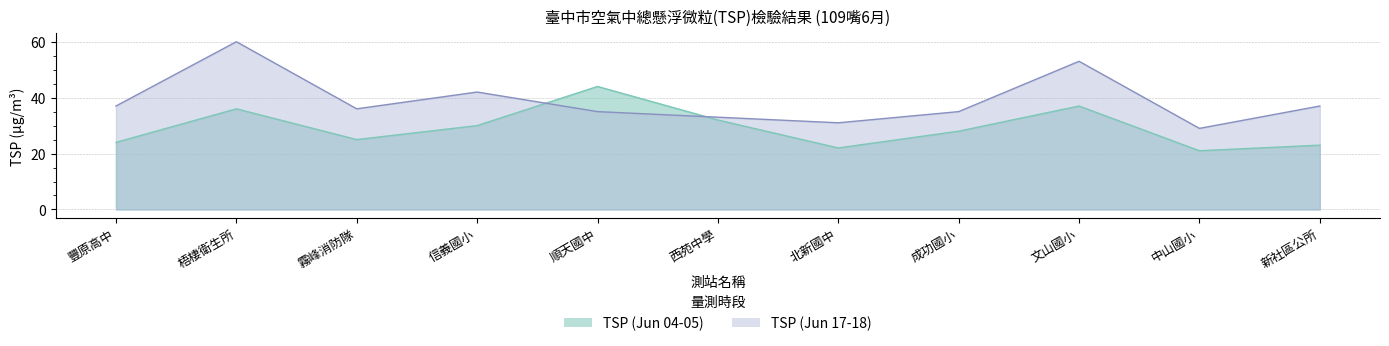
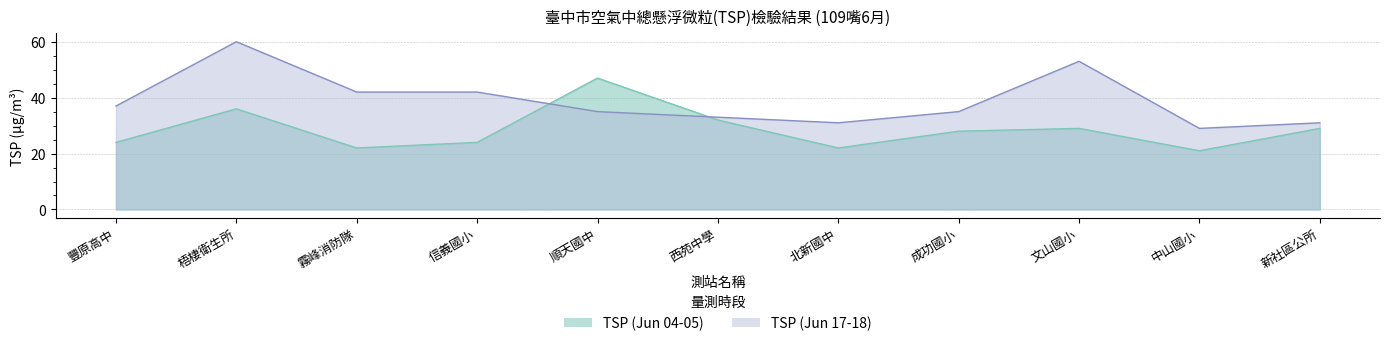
TSP (Jun 04-05), 霧峰消防隊: 25 -> 22
TSP (Jun 17-18), 霧峰消防隊: 36 -> 42
TSP (Jun 04-05), 信義國小: 30 -> 24
TSP (Jun 04-05), 順天國中: 44 -> 47
TSP (Jun 04-05), 文山國小: 37 -> 29
TSP (Jun 04-05), 新社區公所: 23 -> 29
TSP (Jun 17-18), 新社區公所: 37 -> 31
